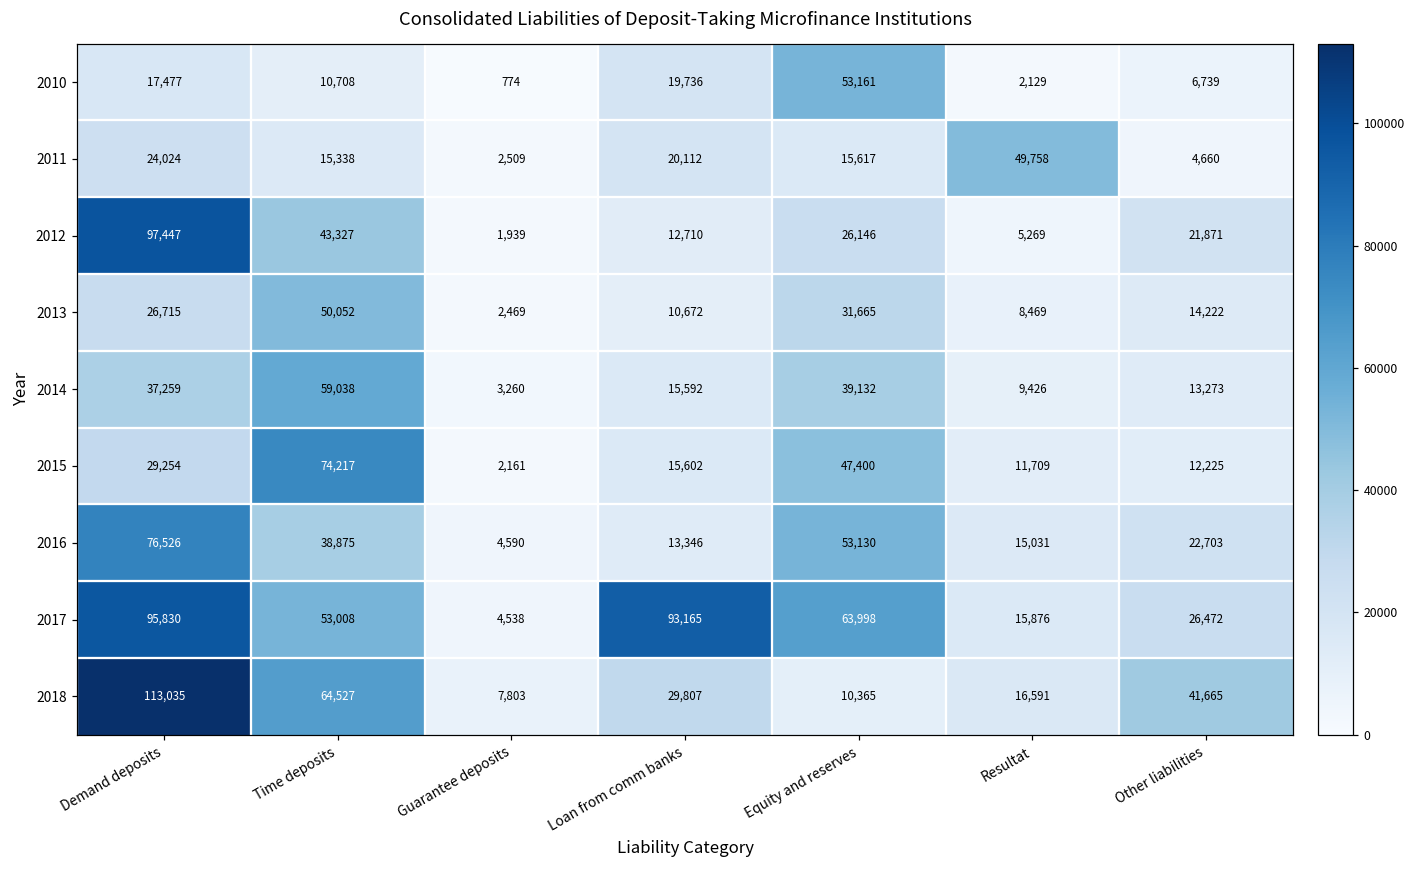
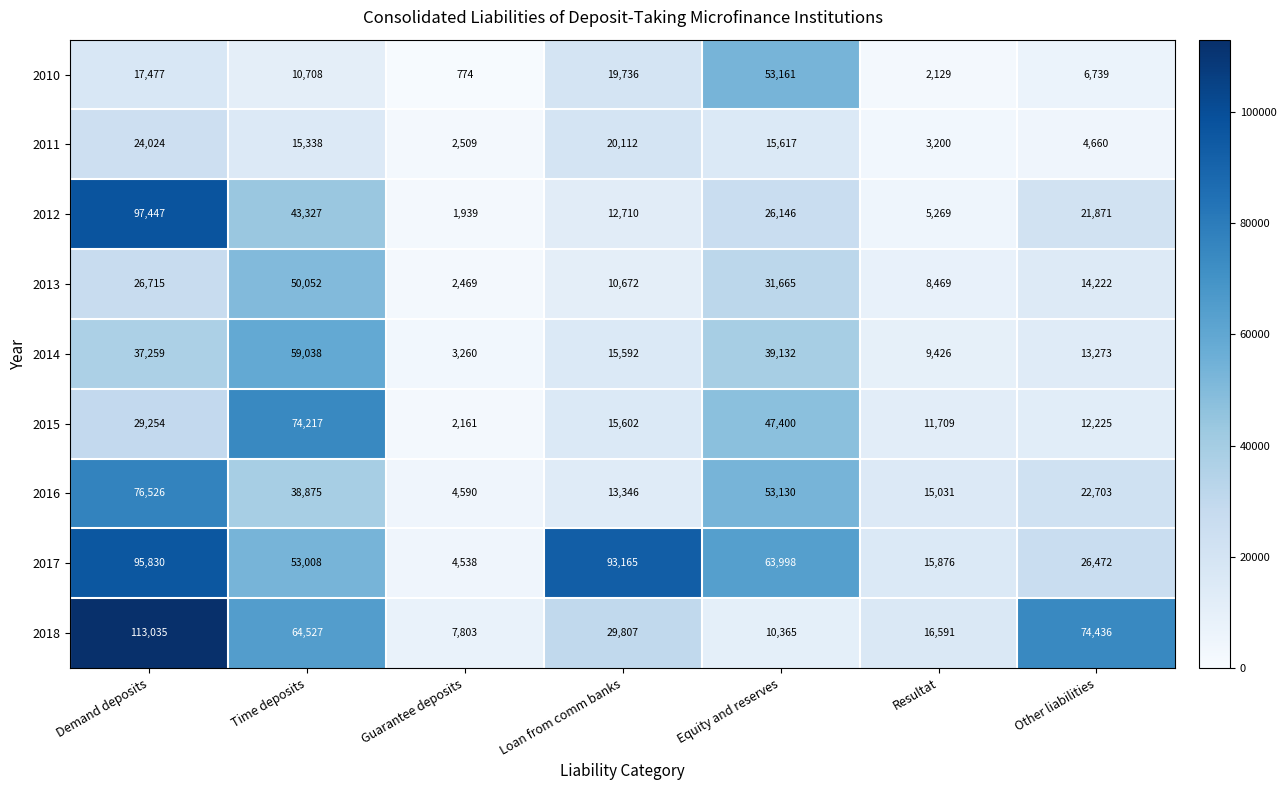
2011, Resultat: 49,758 -> 3,200
2018, Other liabilities: 41,665 -> 74,436
